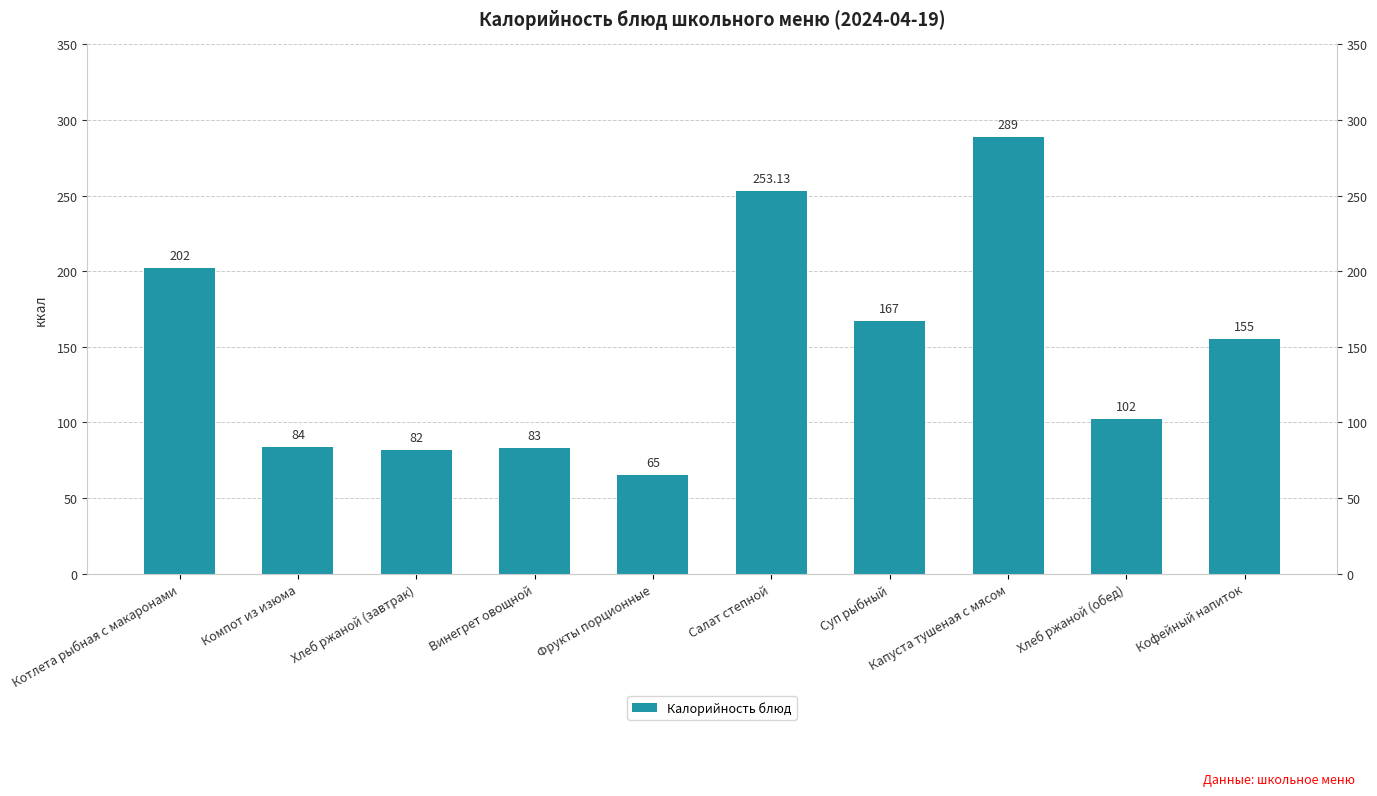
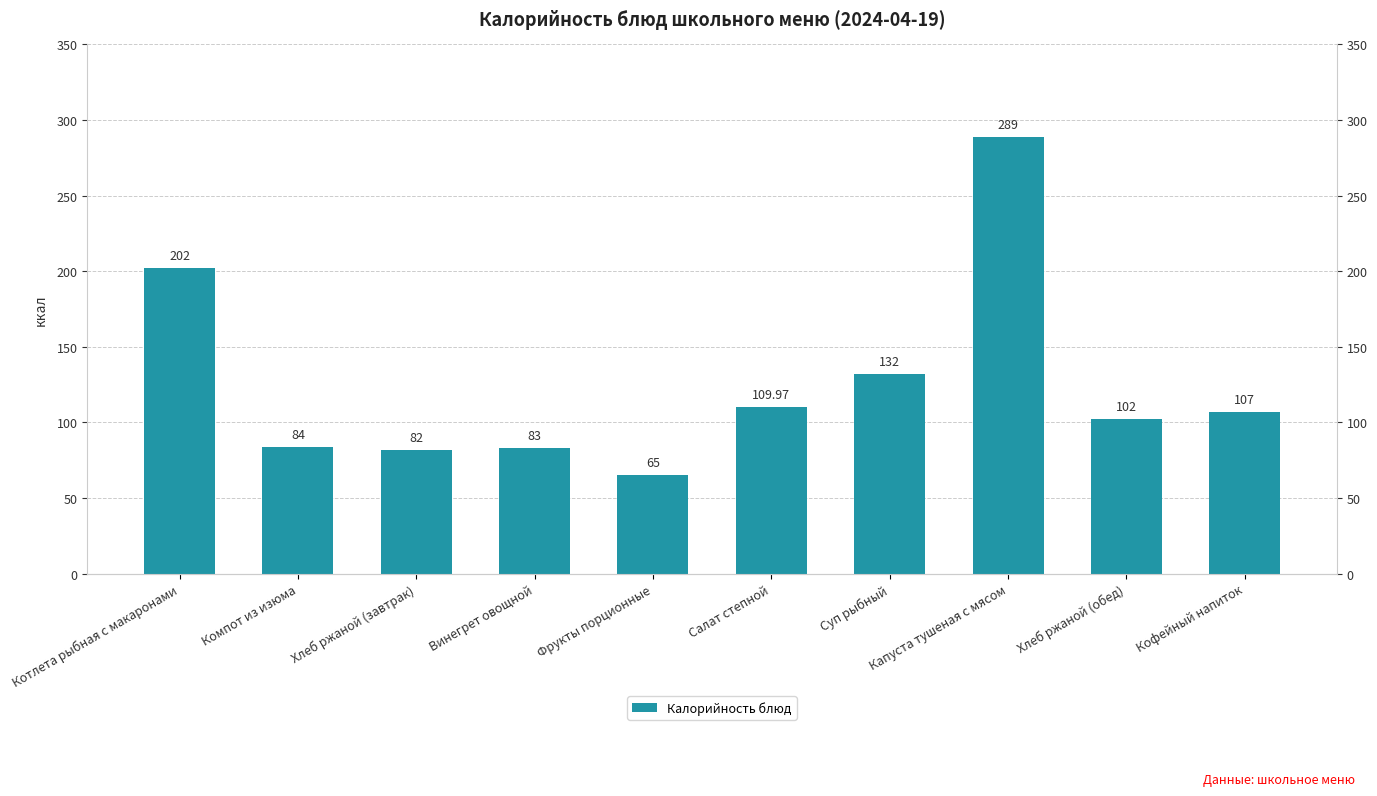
Салат степной: 253.13 -> 109.97
Суп рыбный: 167 -> 132
Кофейный напиток: 155 -> 107
